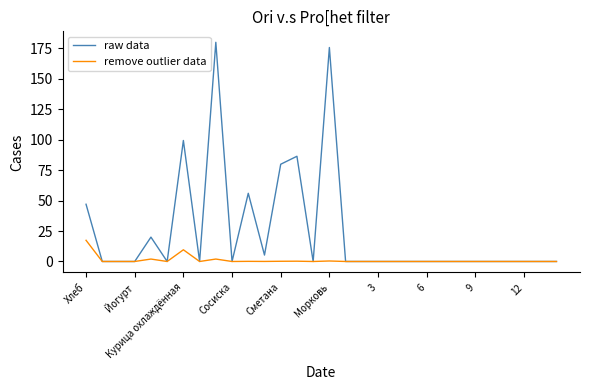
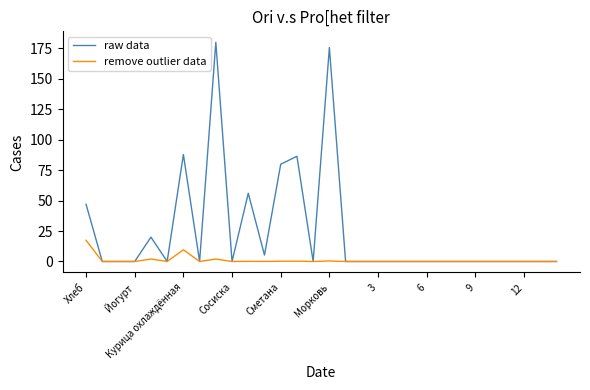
raw data, Курица охлаждённая: 99 -> 88
